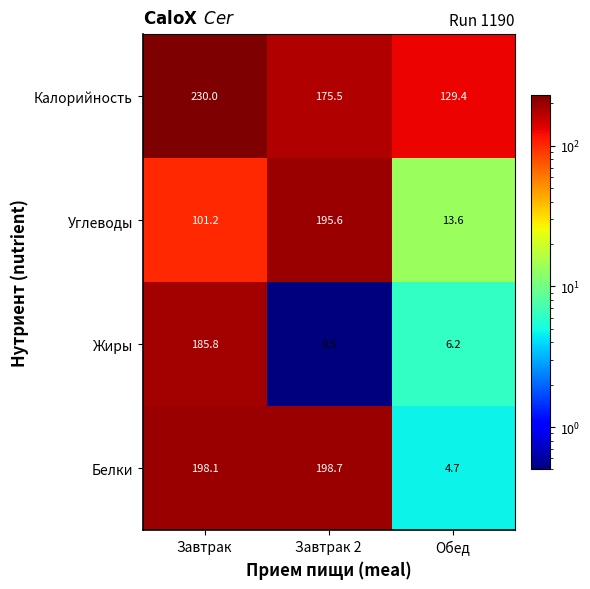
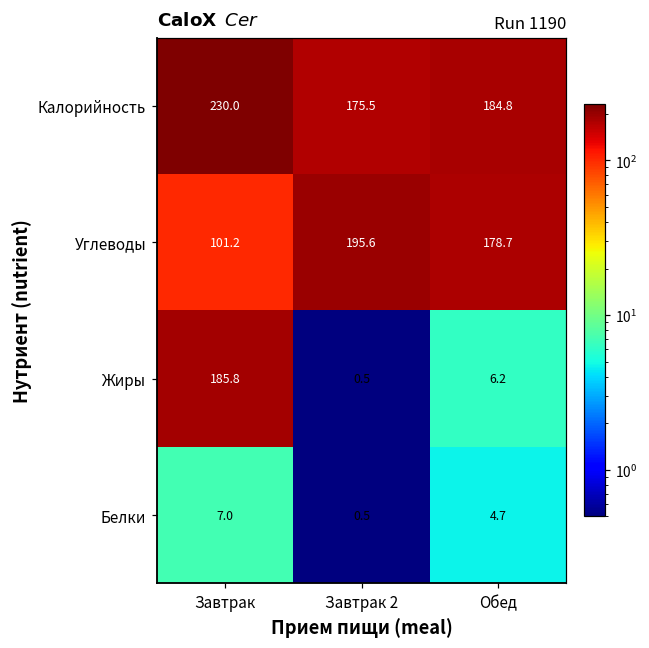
Калорийность, Обед: 129.4 -> 184.8
Углеводы, Обед: 13.6 -> 178.7
Белки, Завтрак: 198.1 -> 7.0
Белки, Завтрак 2: 198.7 -> 0.5
